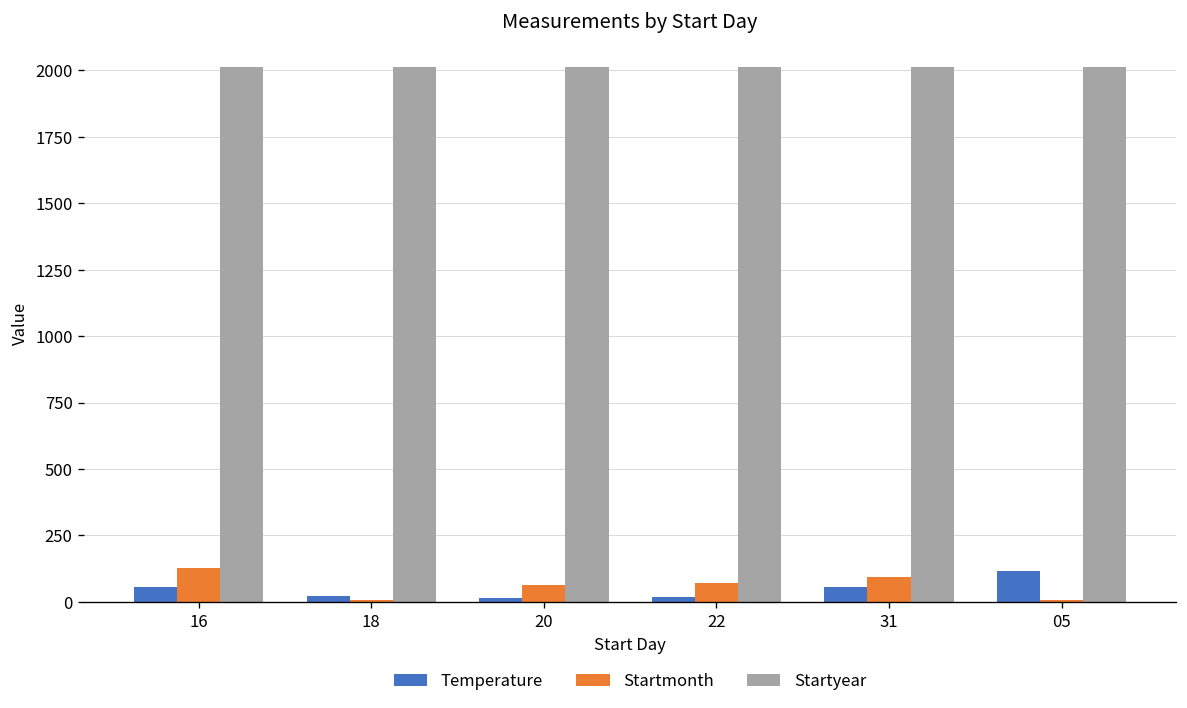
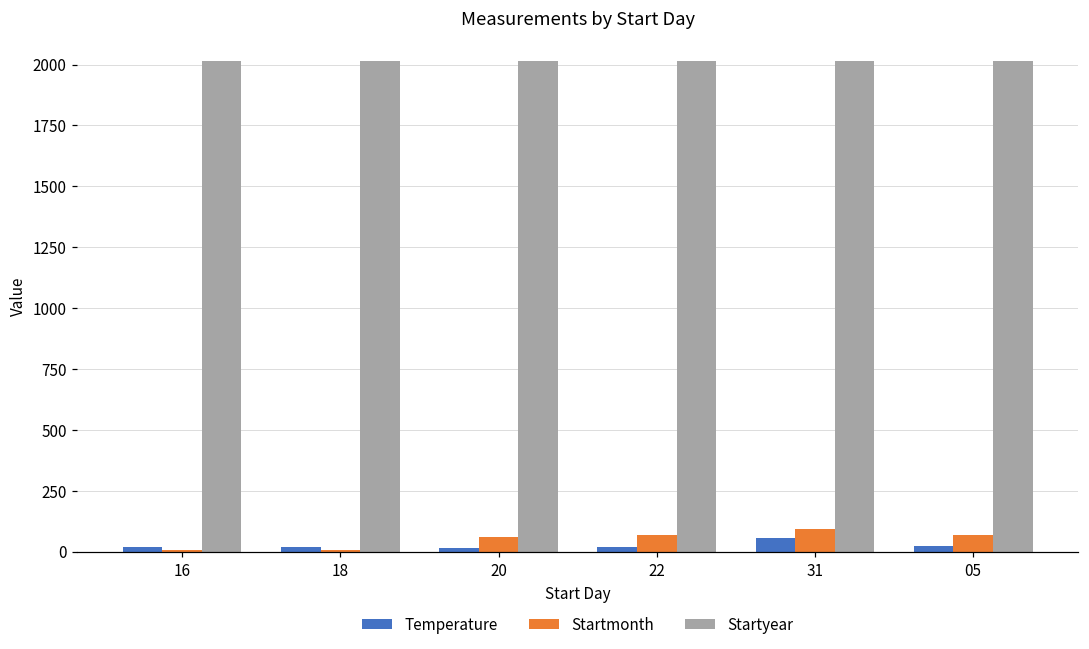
Temperature, 16: 60 -> 20
Startmonth, 16: 130 -> 10
Temperature, 05: 120 -> 20
Startmonth, 05: 10 -> 70
